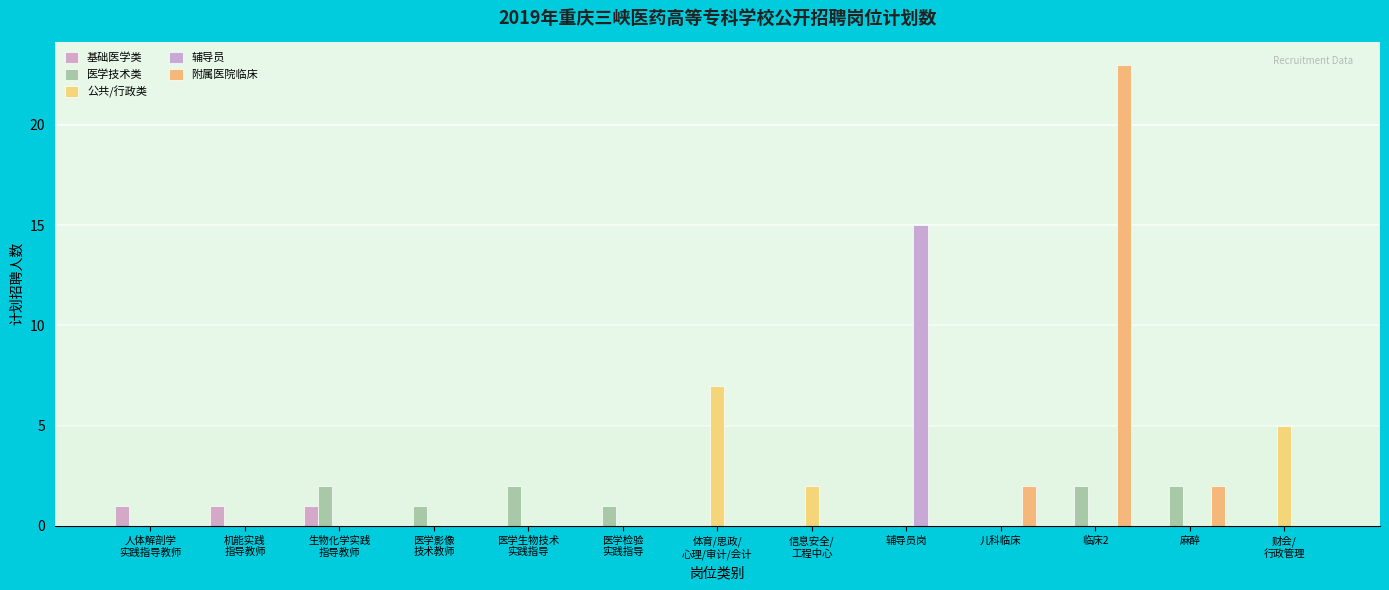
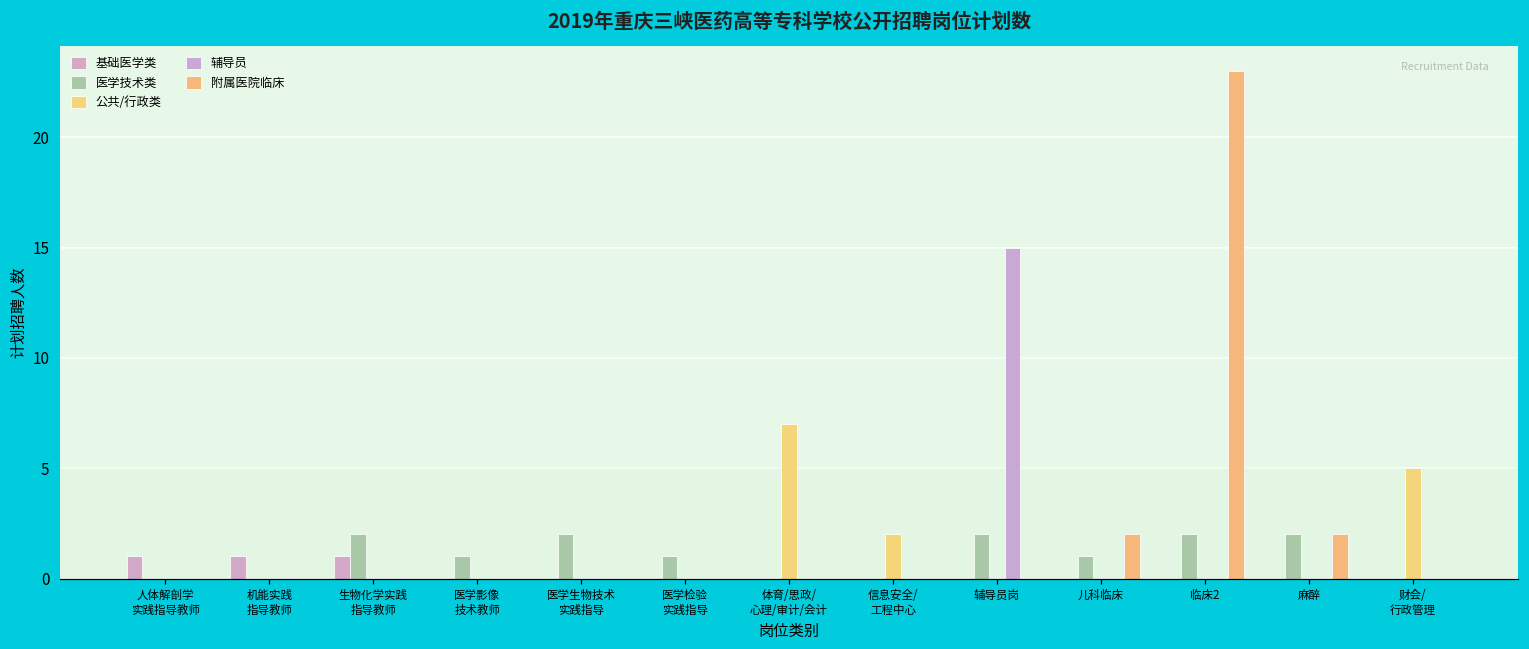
医学技术类, 辅导员岗: 0 -> 2
医学技术类, 儿科临床: 0 -> 1
